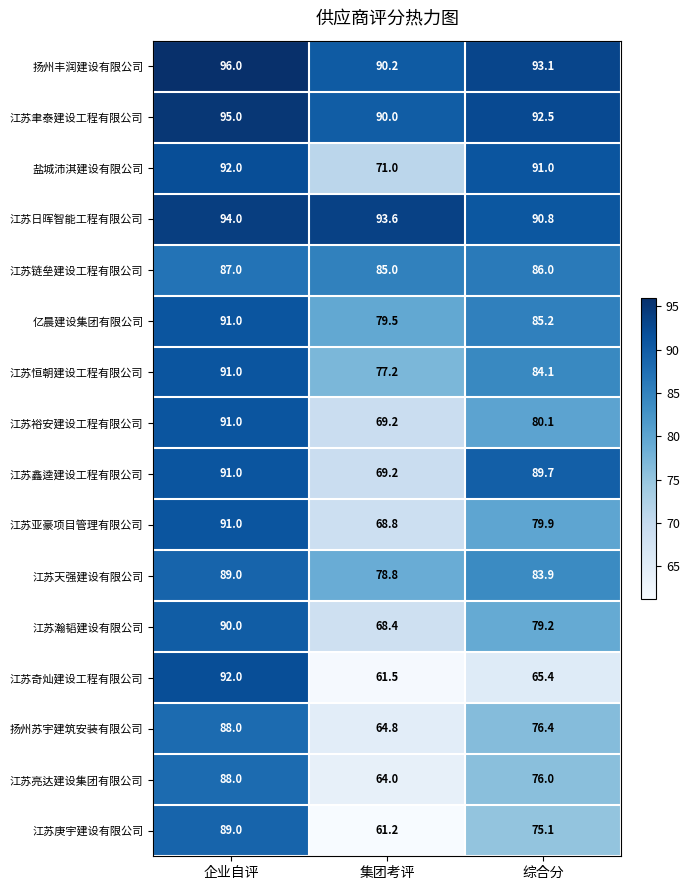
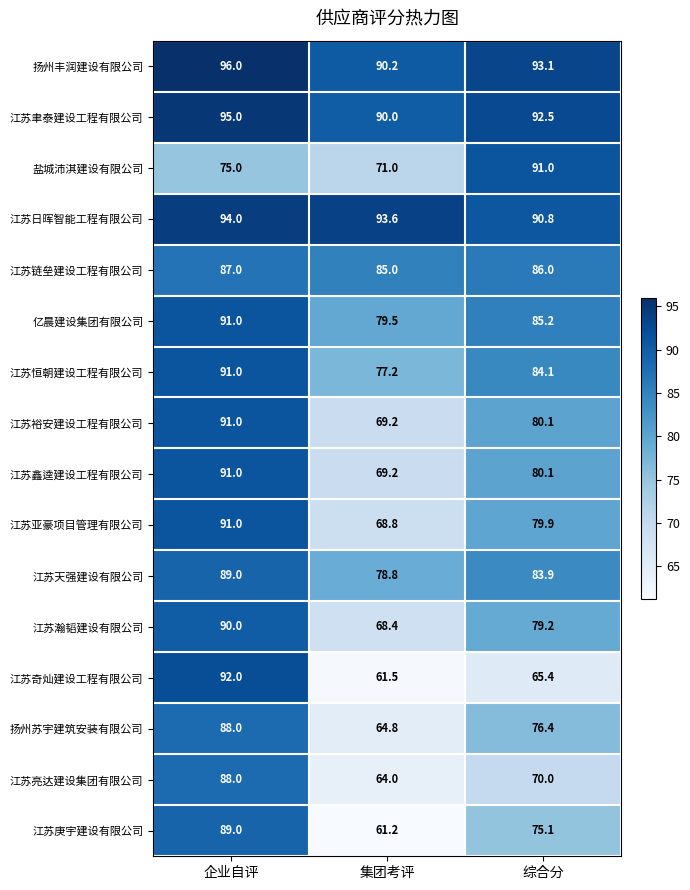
盐城沛淇建设有限公司, 企业自评: 92.0 -> 75.0
江苏鑫逵建设工程有限公司, 综合分: 89.7 -> 80.1
江苏亮达建设集团有限公司, 综合分: 76.0 -> 70.0
